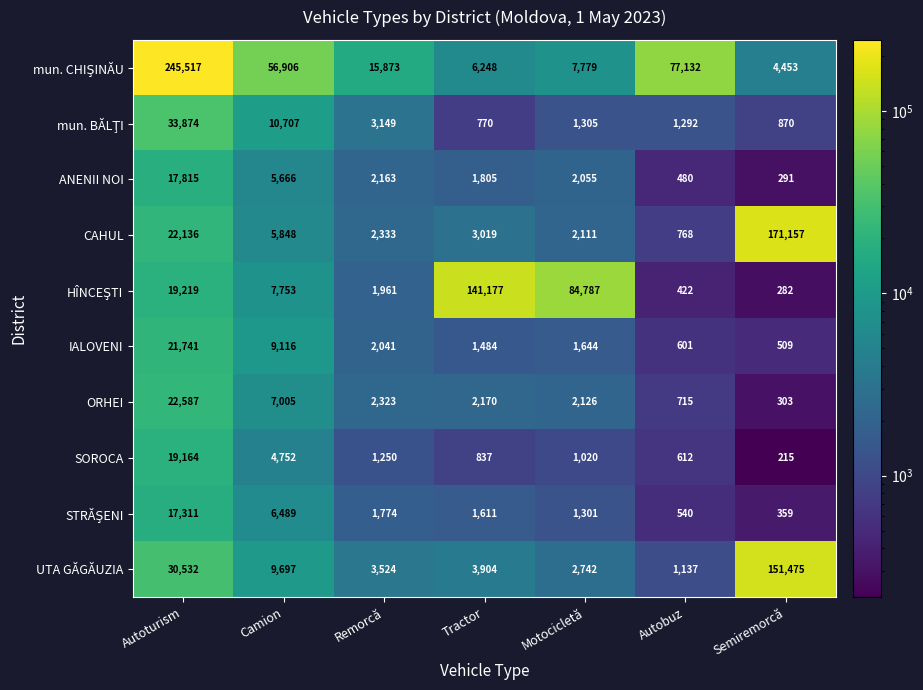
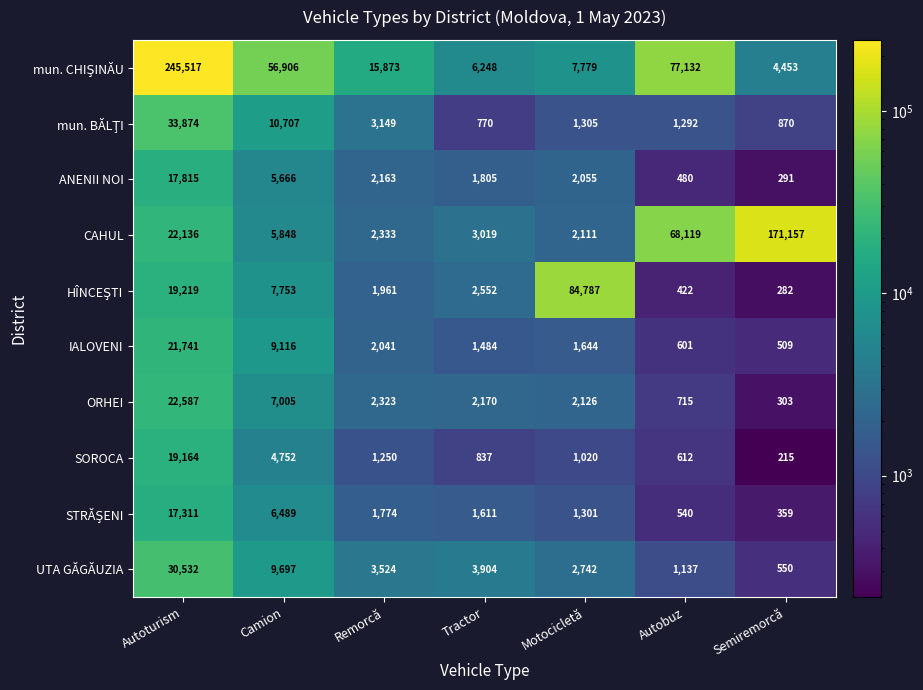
CAHUL, Autobuz: 768 -> 68,119
HÎNCEŞTI, Tractor: 141,177 -> 2,552
UTA GĂGĂUZIA, Semiremorcă: 151,475 -> 550
